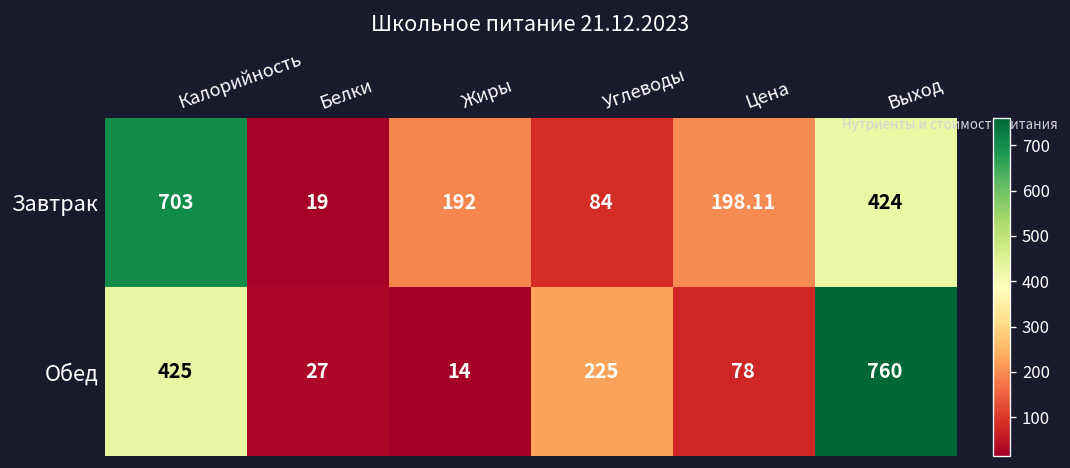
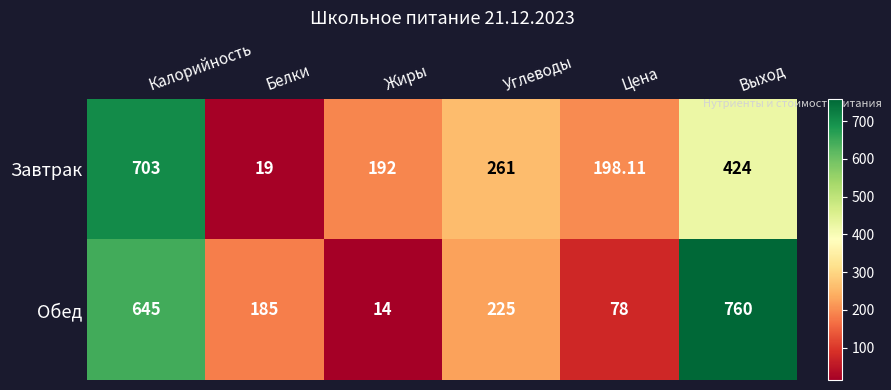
Завтрак, Углеводы: 84 -> 261
Обед, Калорийность: 425 -> 645
Обед, Белки: 27 -> 185
